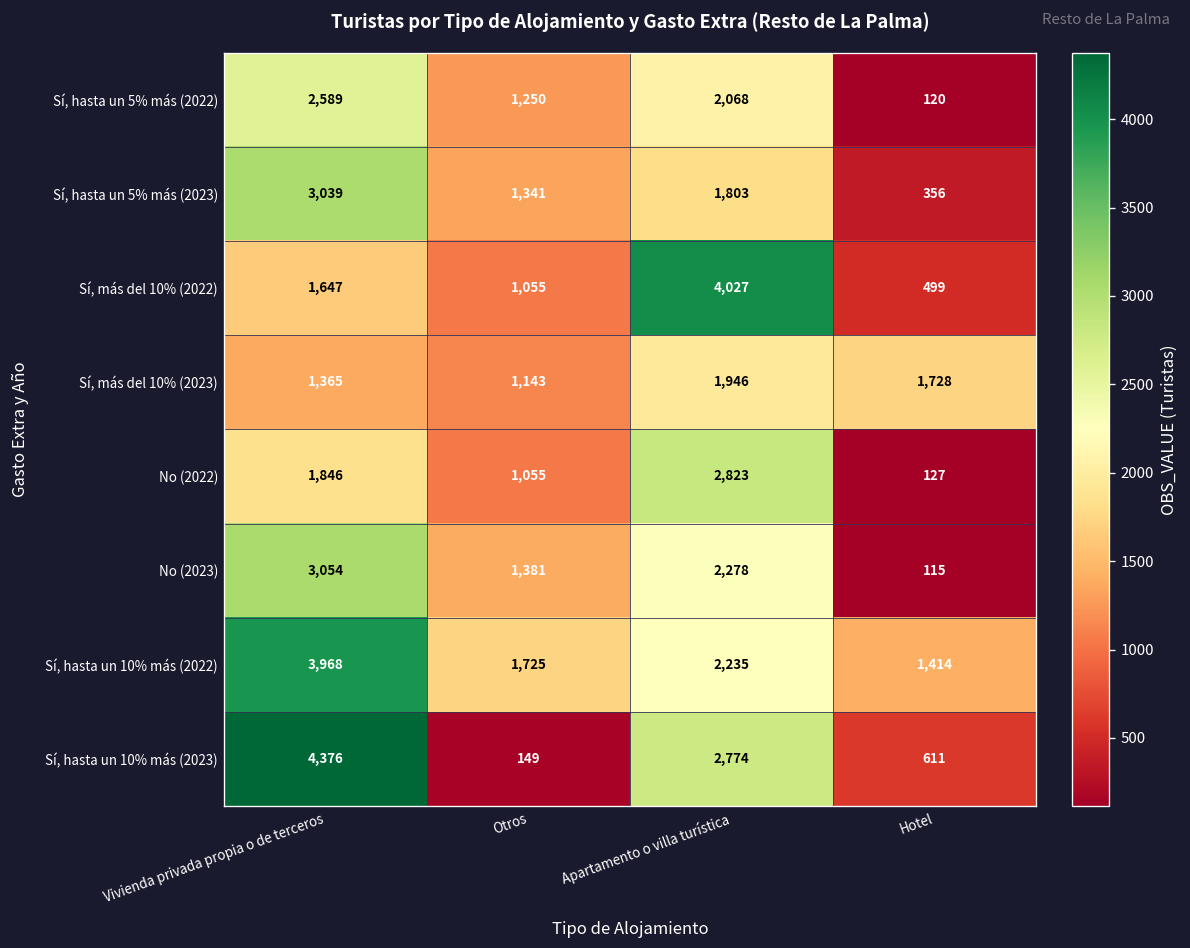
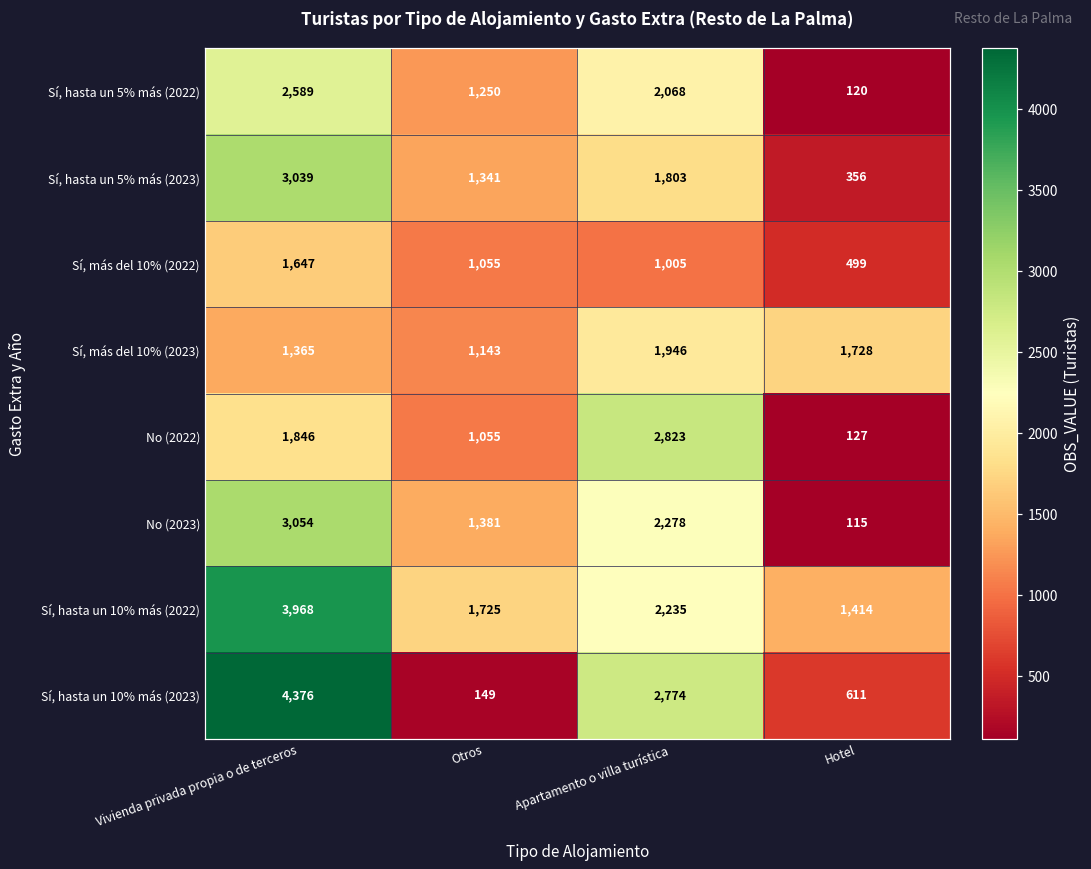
Sí, más del 10% (2022), Apartamento o villa turística: 4,027 -> 1,005
